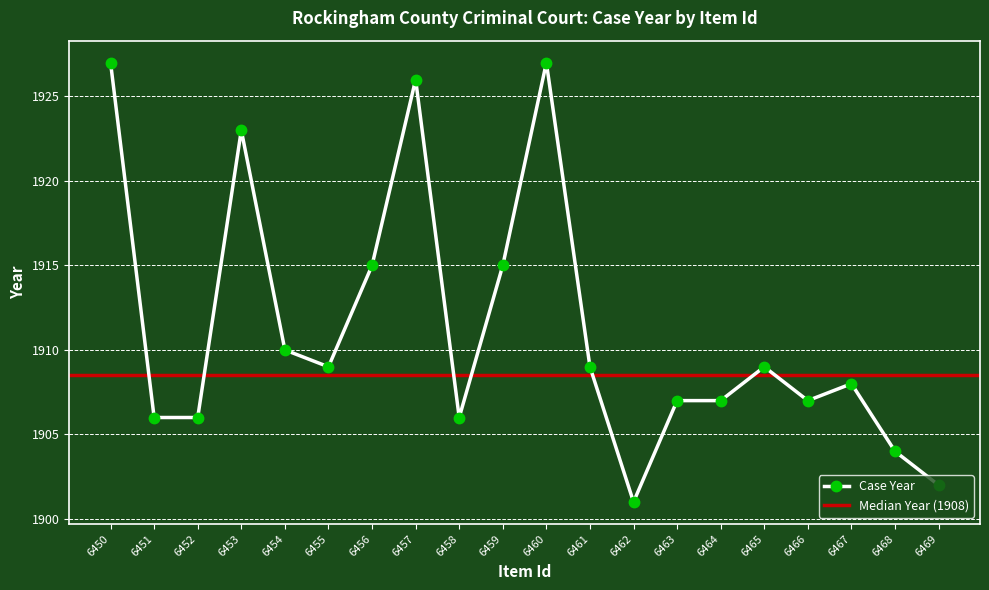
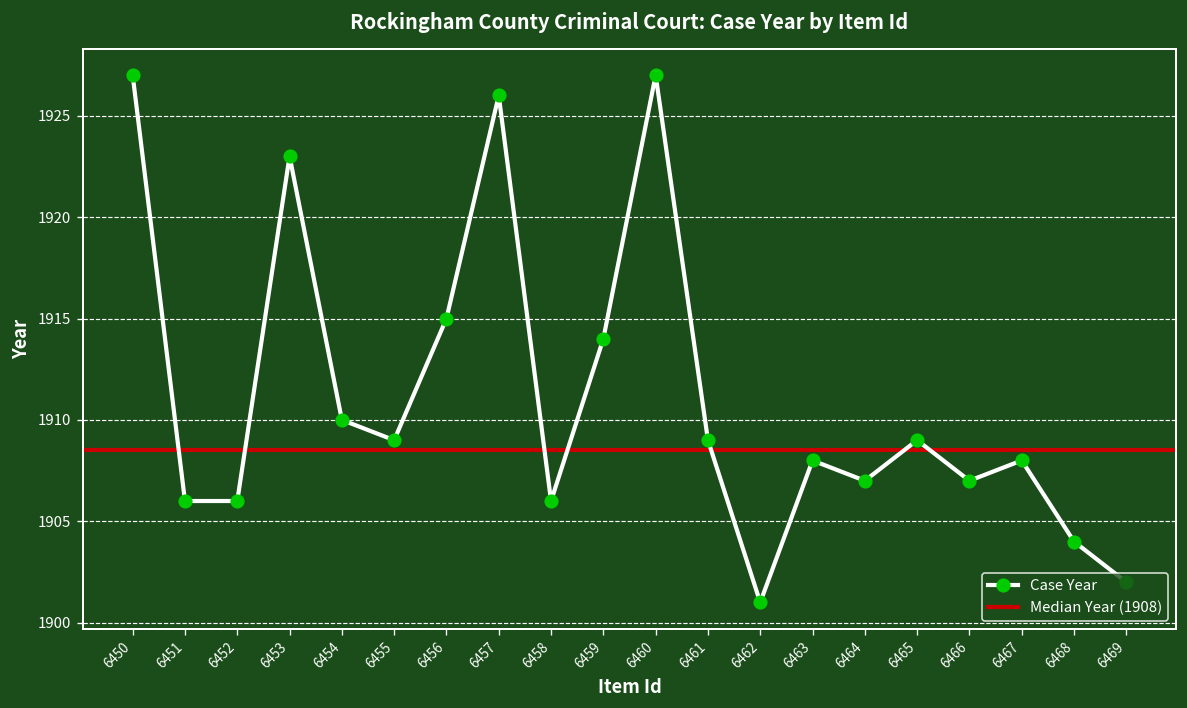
6459: 1915 -> 1914
6463: 1907 -> 1908
